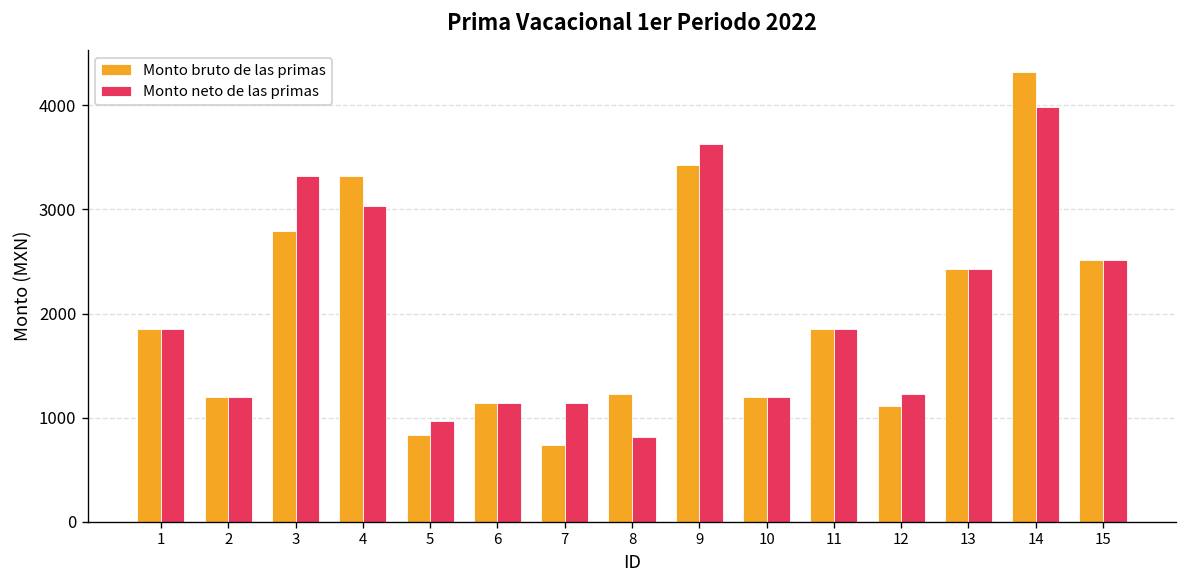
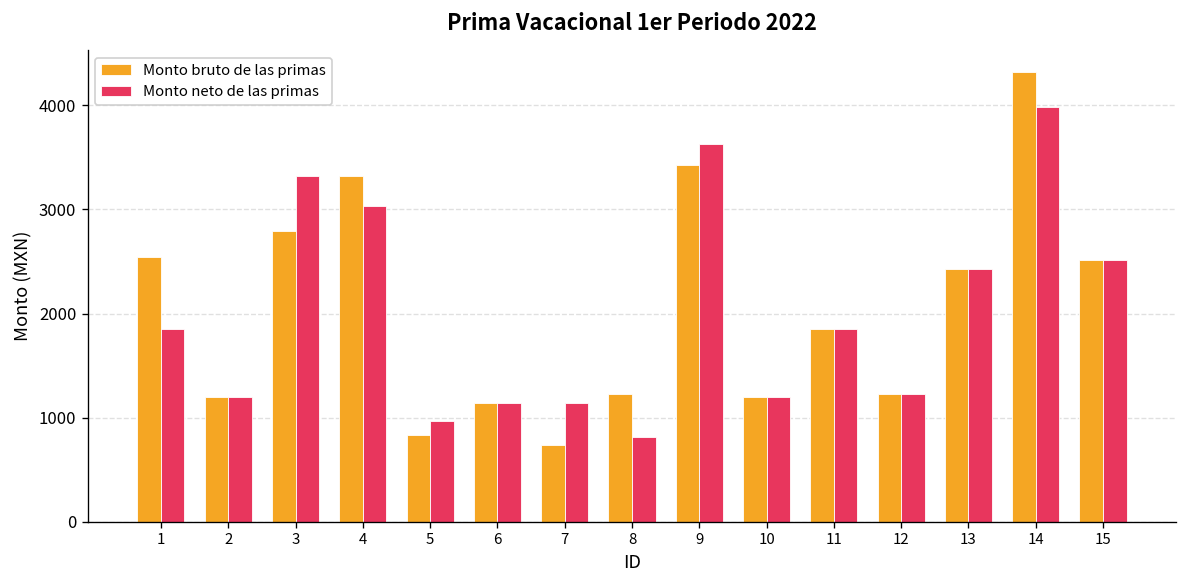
Monto bruto de las primas, 1: 1900 -> 2500
Monto bruto de las primas, 12: 1100 -> 1200
